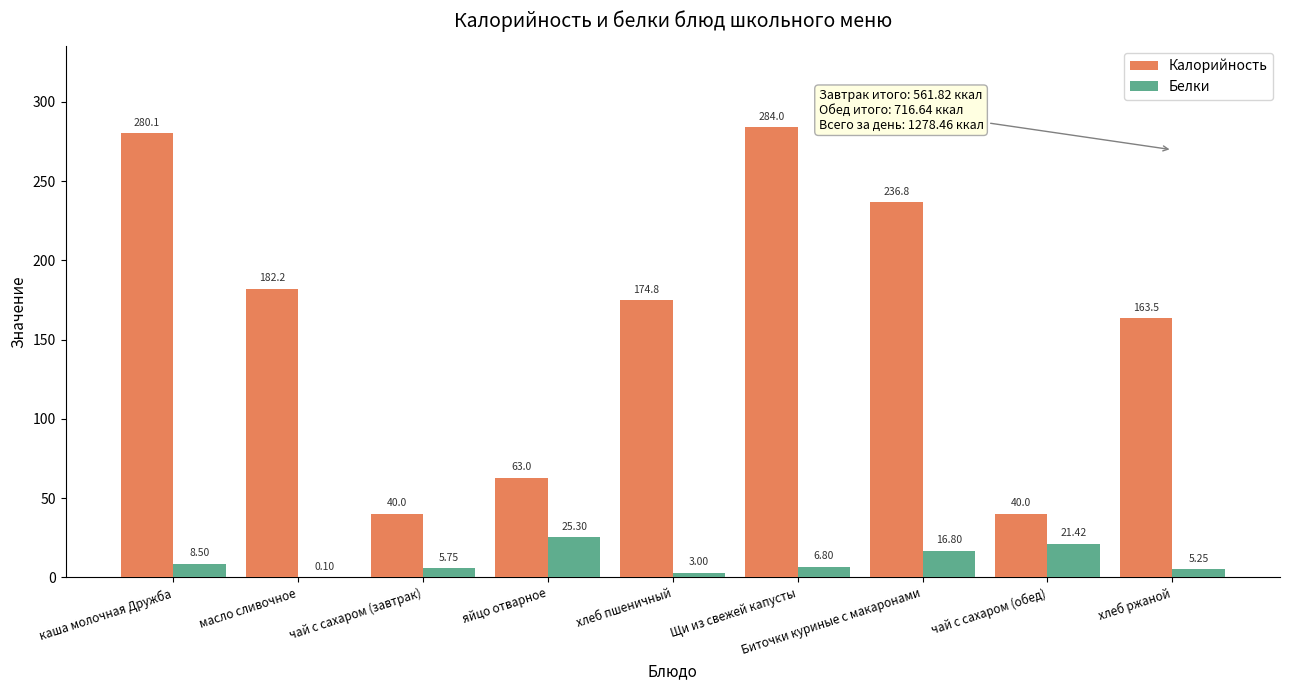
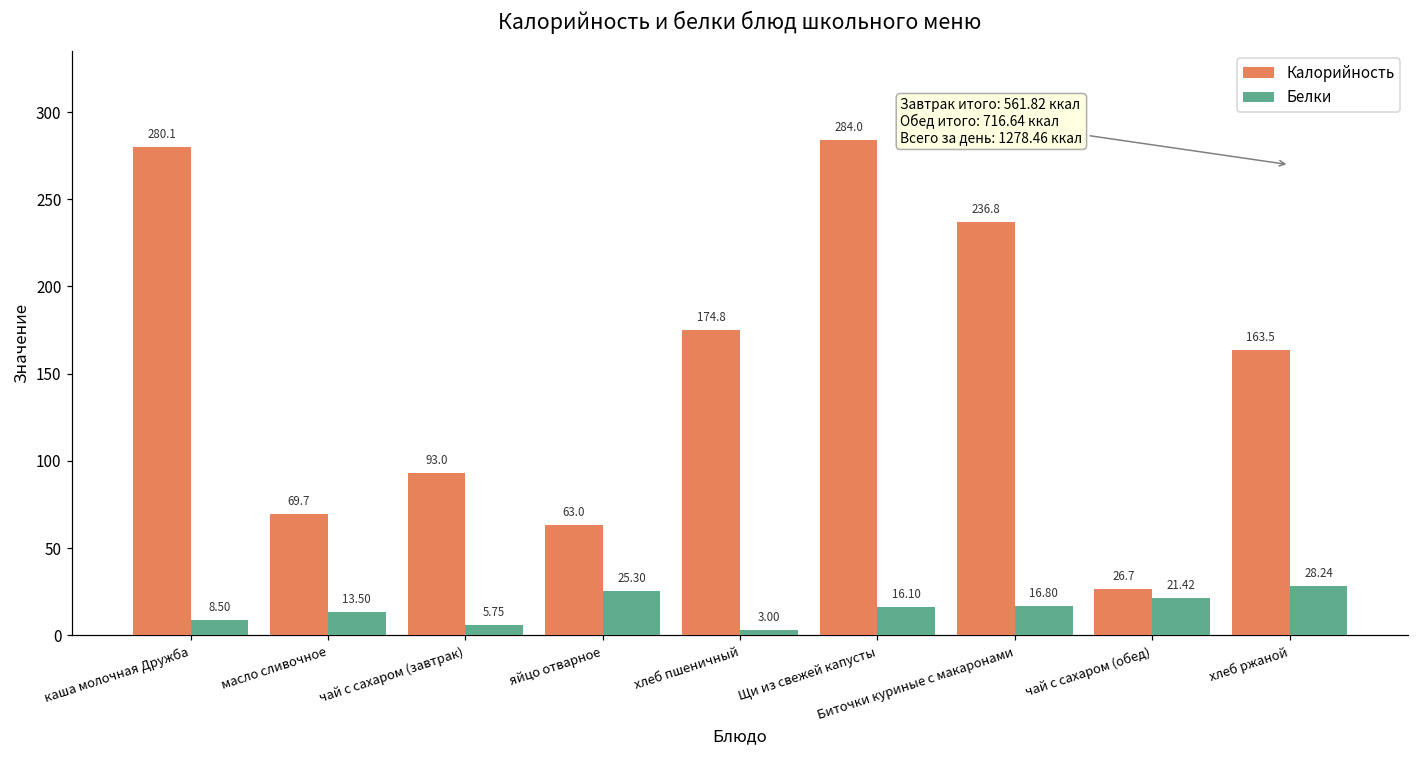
Калорийность, масло сливочное: 182.2 -> 69.7
Белки, масло сливочное: 0.10 -> 13.50
Калорийность, чай с сахаром (завтрак): 40.0 -> 93.0
Белки, Щи из свежей капусты: 6.80 -> 16.10
Калорийность, чай с сахаром (обед): 40.0 -> 26.7
Белки, хлеб ржаной: 5.25 -> 28.24
